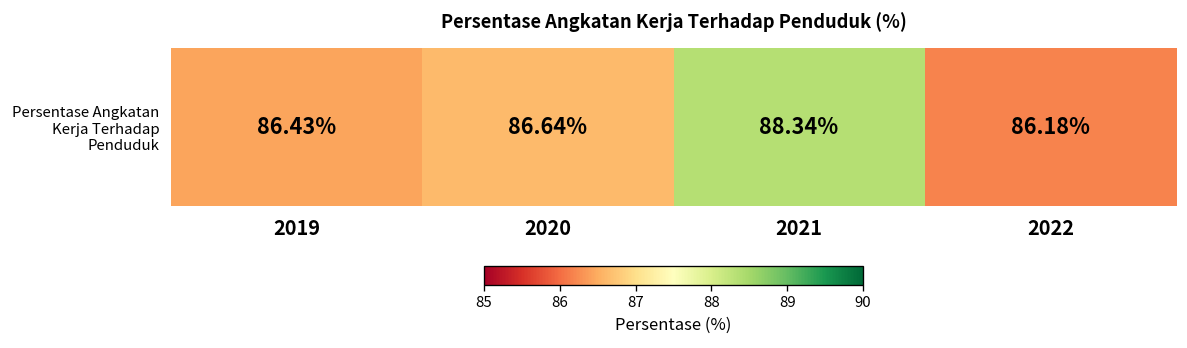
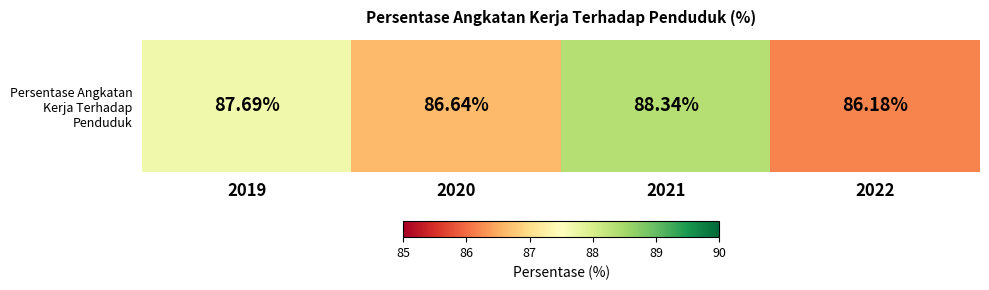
Persentase Angkatan Kerja Terhadap Penduduk, 2019: 86.43% -> 87.69%
